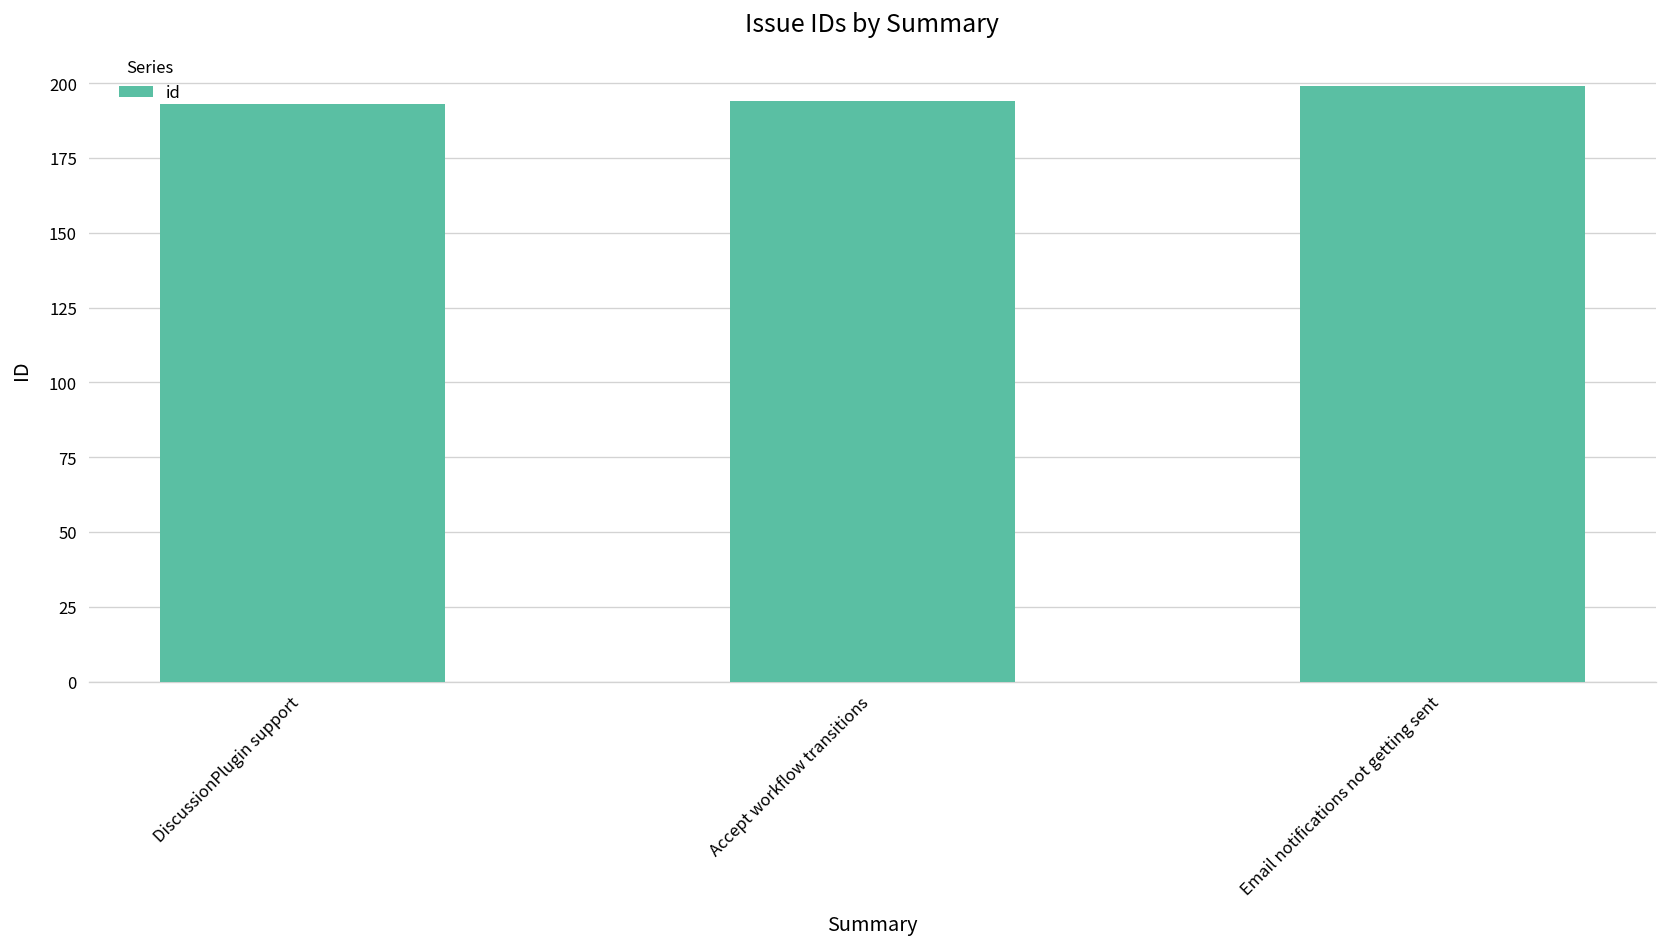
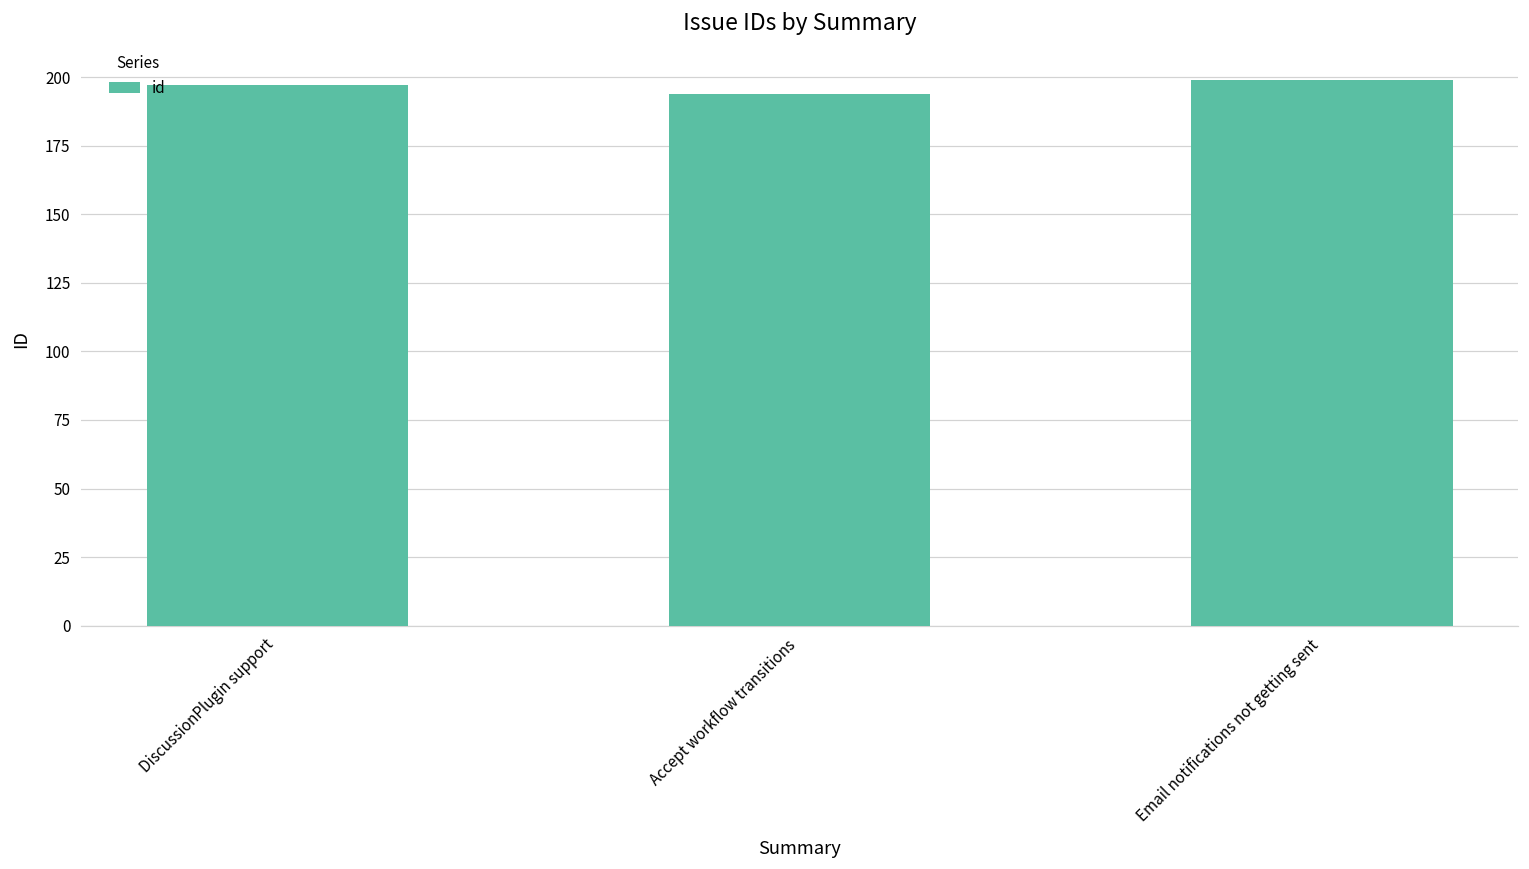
DiscussionPlugin support: 193 -> 197
